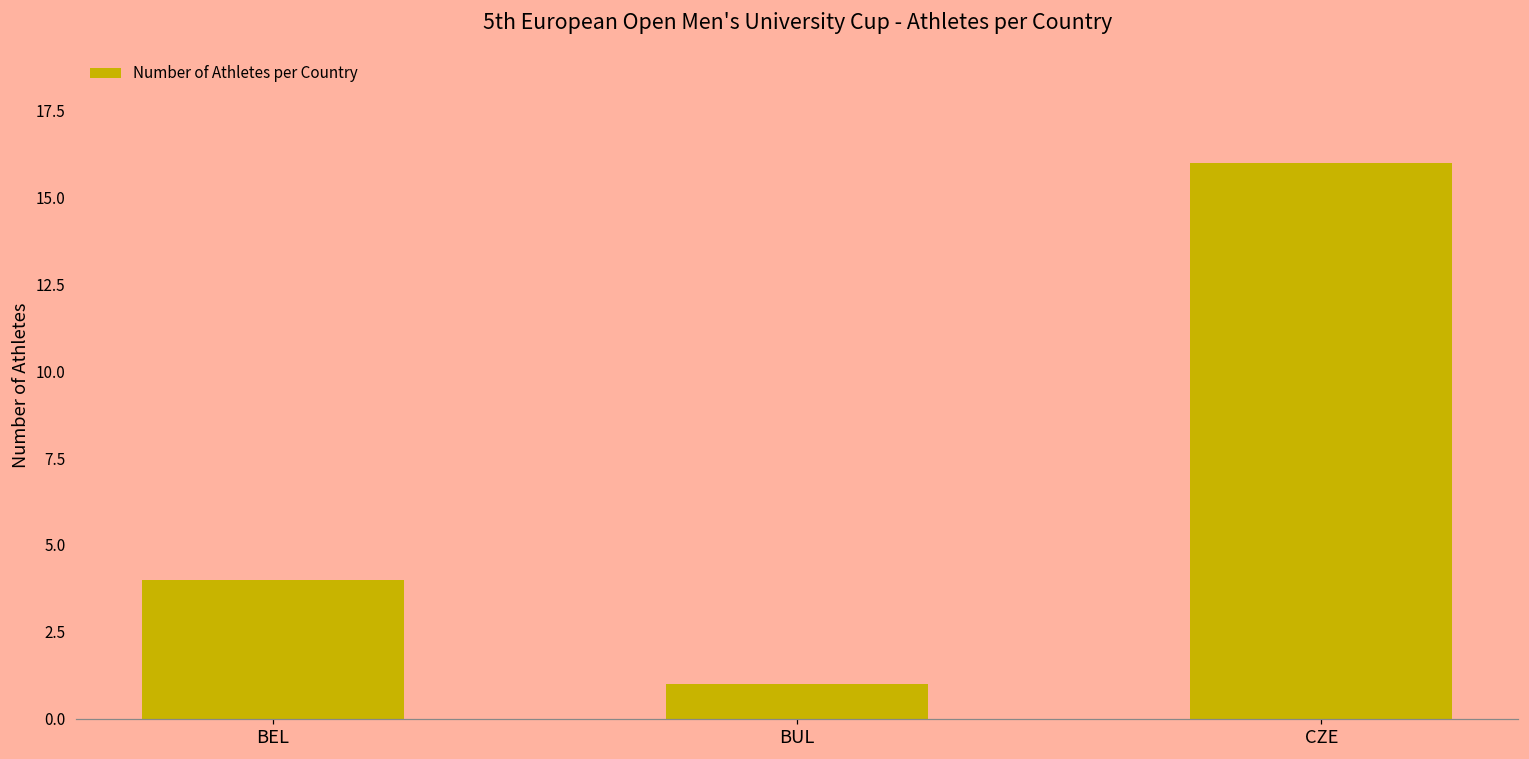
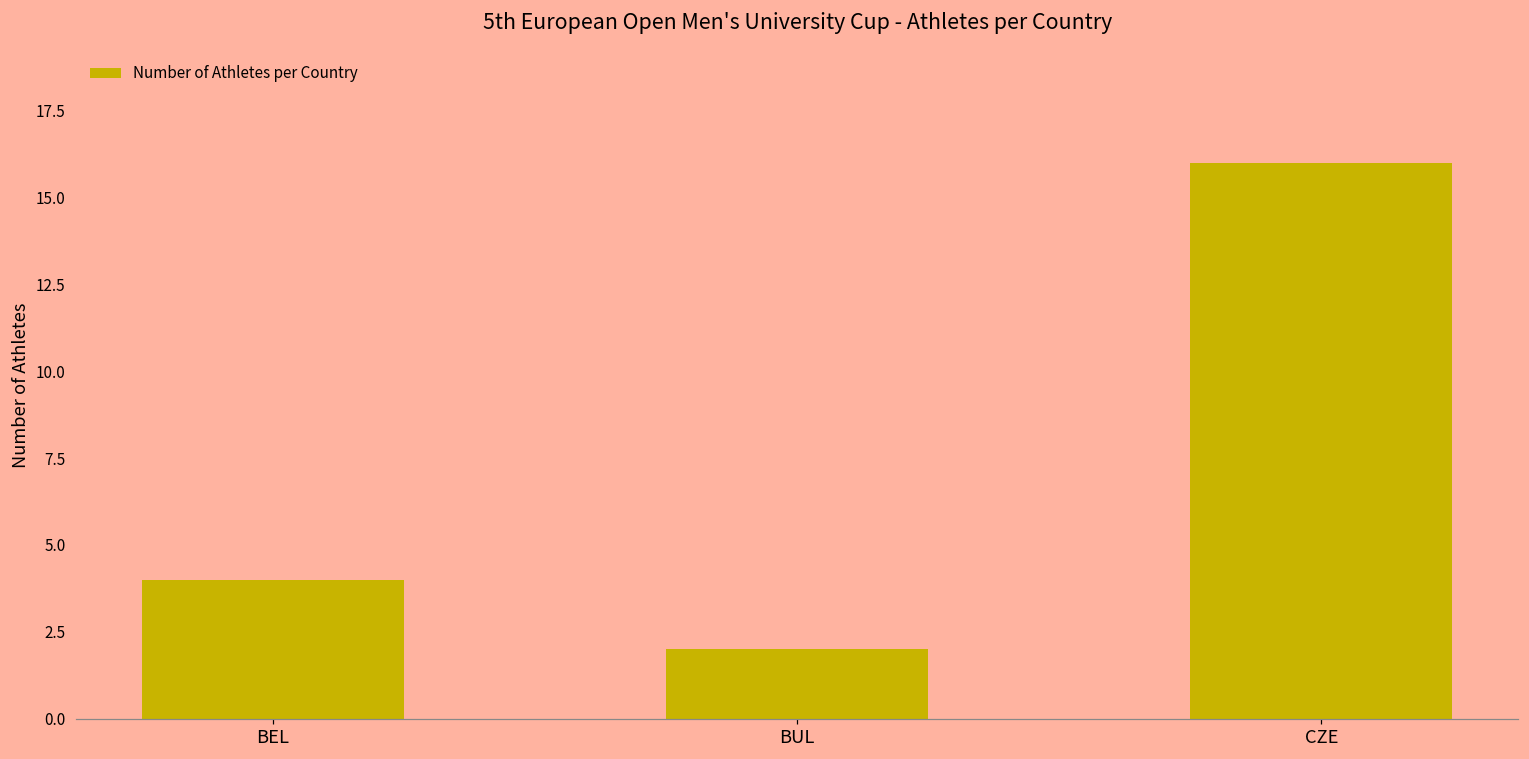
BUL: 1 -> 2
